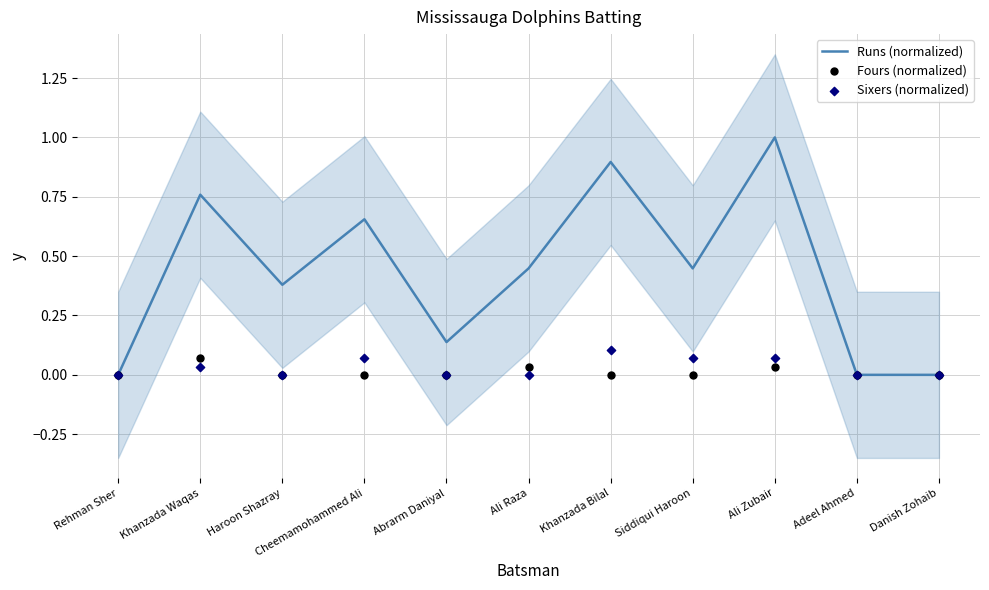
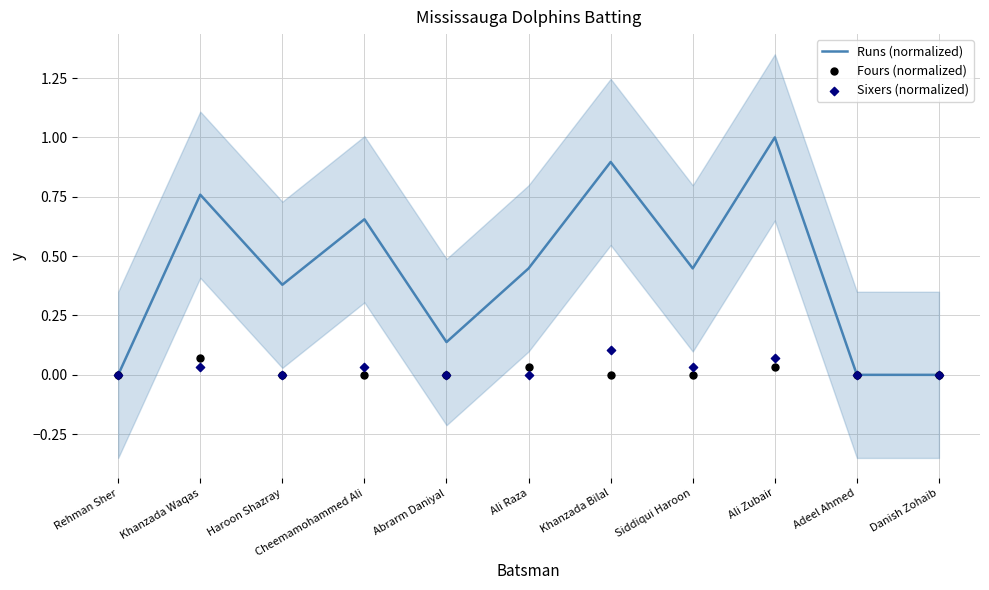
Sixers (normalized), Cheemamohammed Ali: 0.07 -> 0.03
Sixers (normalized), Siddiqui Haroon: 0.07 -> 0.03
